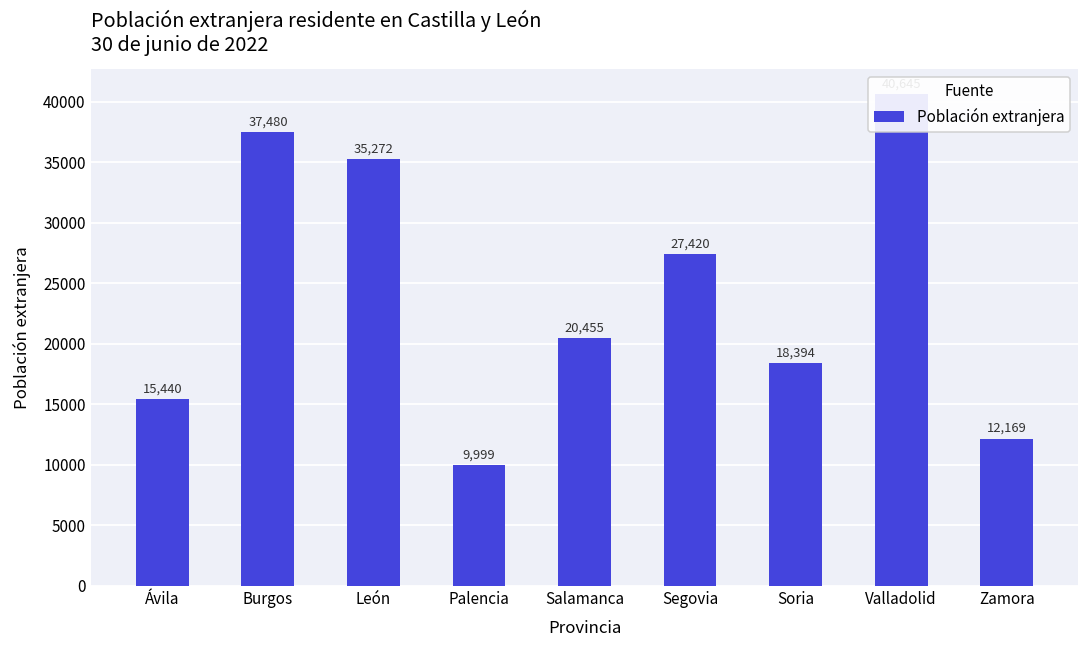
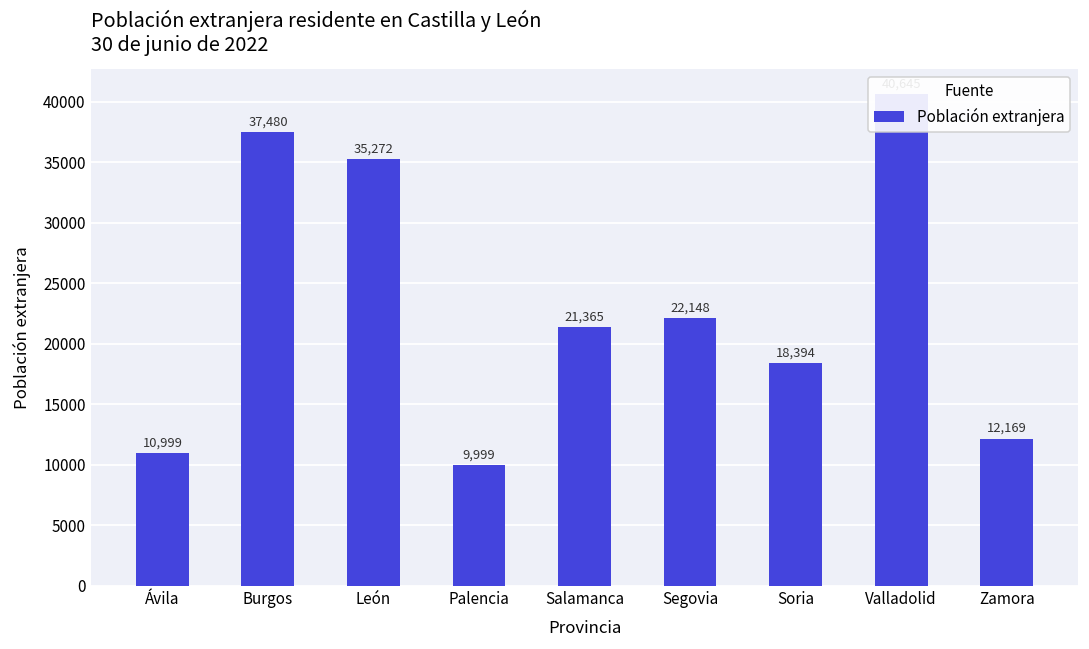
Ávila: 15,440 -> 10,999
Salamanca: 20,455 -> 21,365
Segovia: 27,420 -> 22,148
